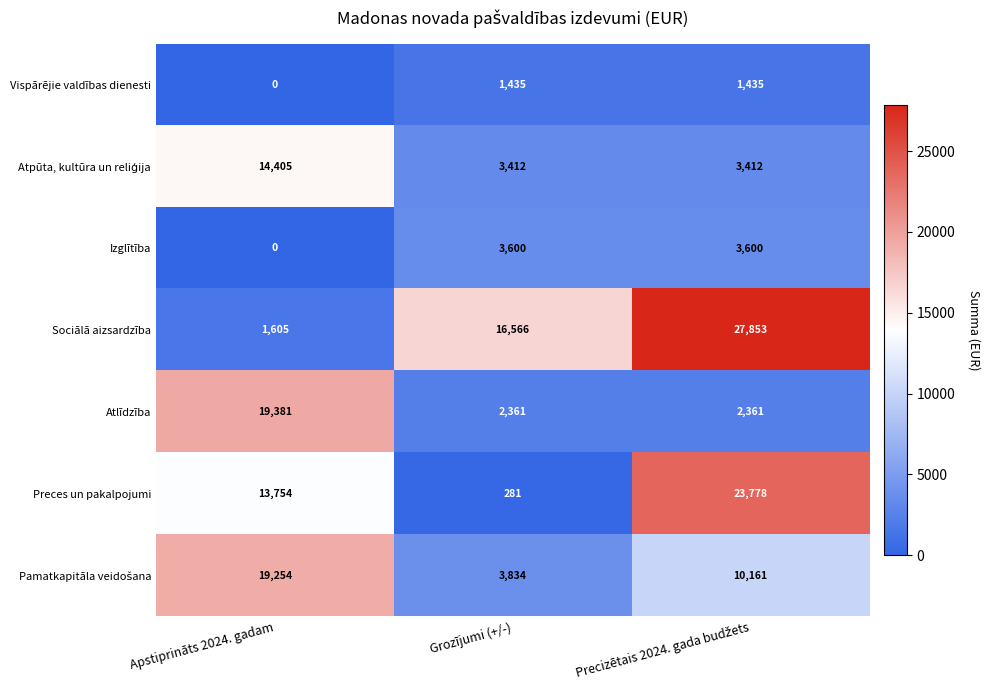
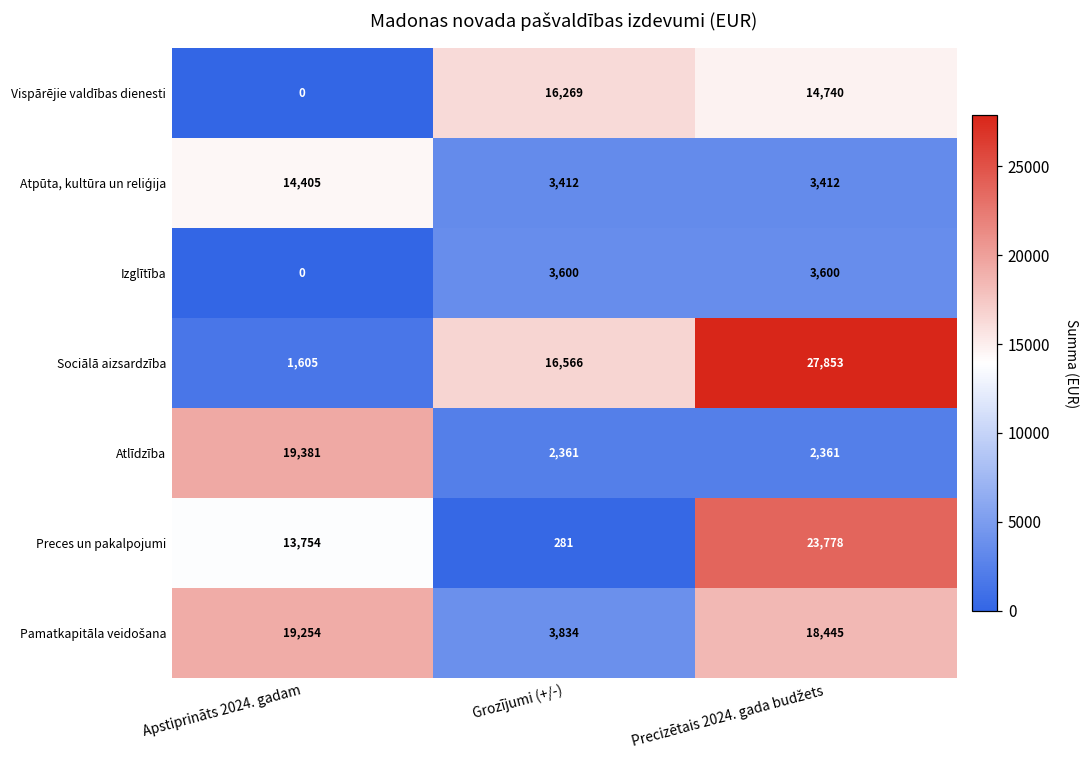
Vispārējie valdības dienesti, Grozījumi (+/-): 1,435 -> 16,269
Vispārējie valdības dienesti, Precizētais 2024. gada budžets: 1,435 -> 14,740
Pamatkapitāla veidošana, Precizētais 2024. gada budžets: 10,161 -> 18,445
